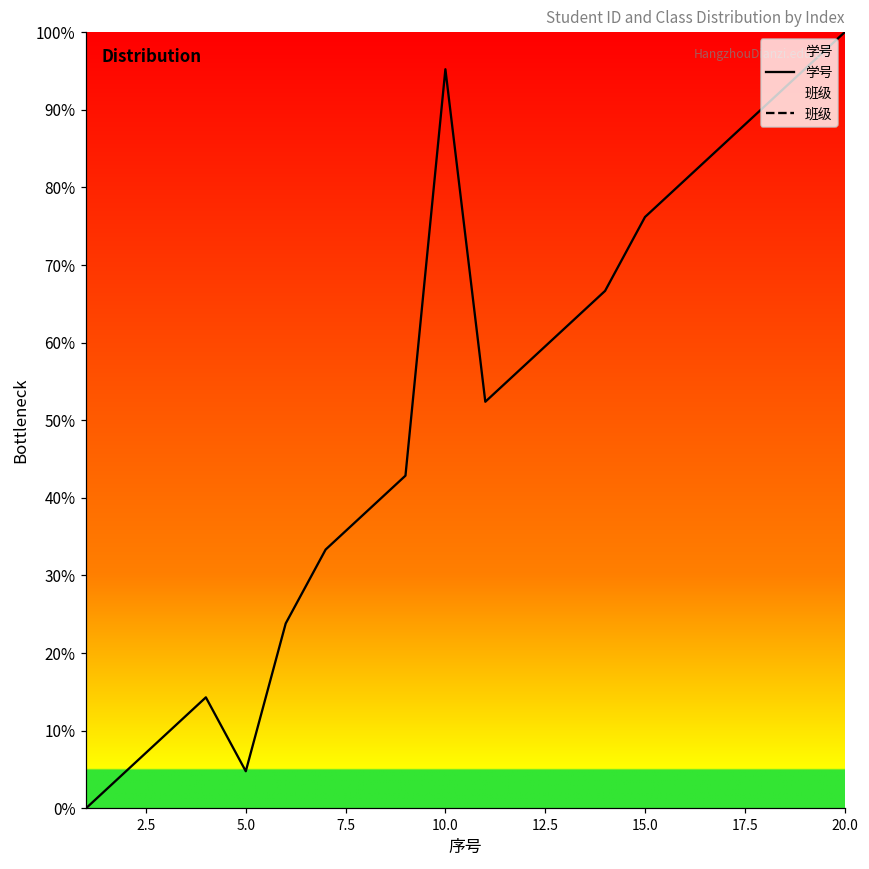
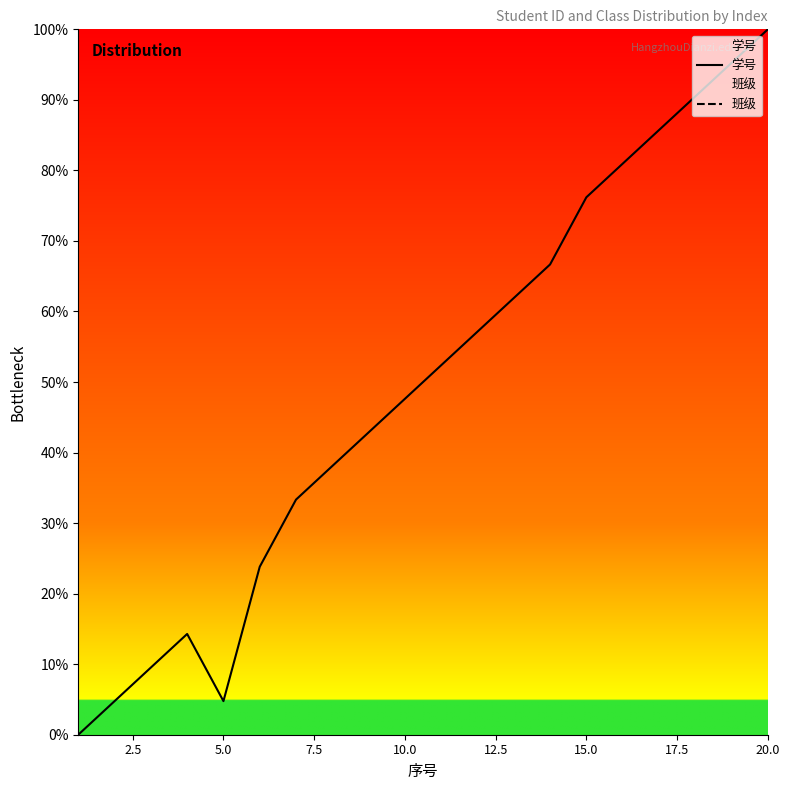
10.0: 95% -> 48%
